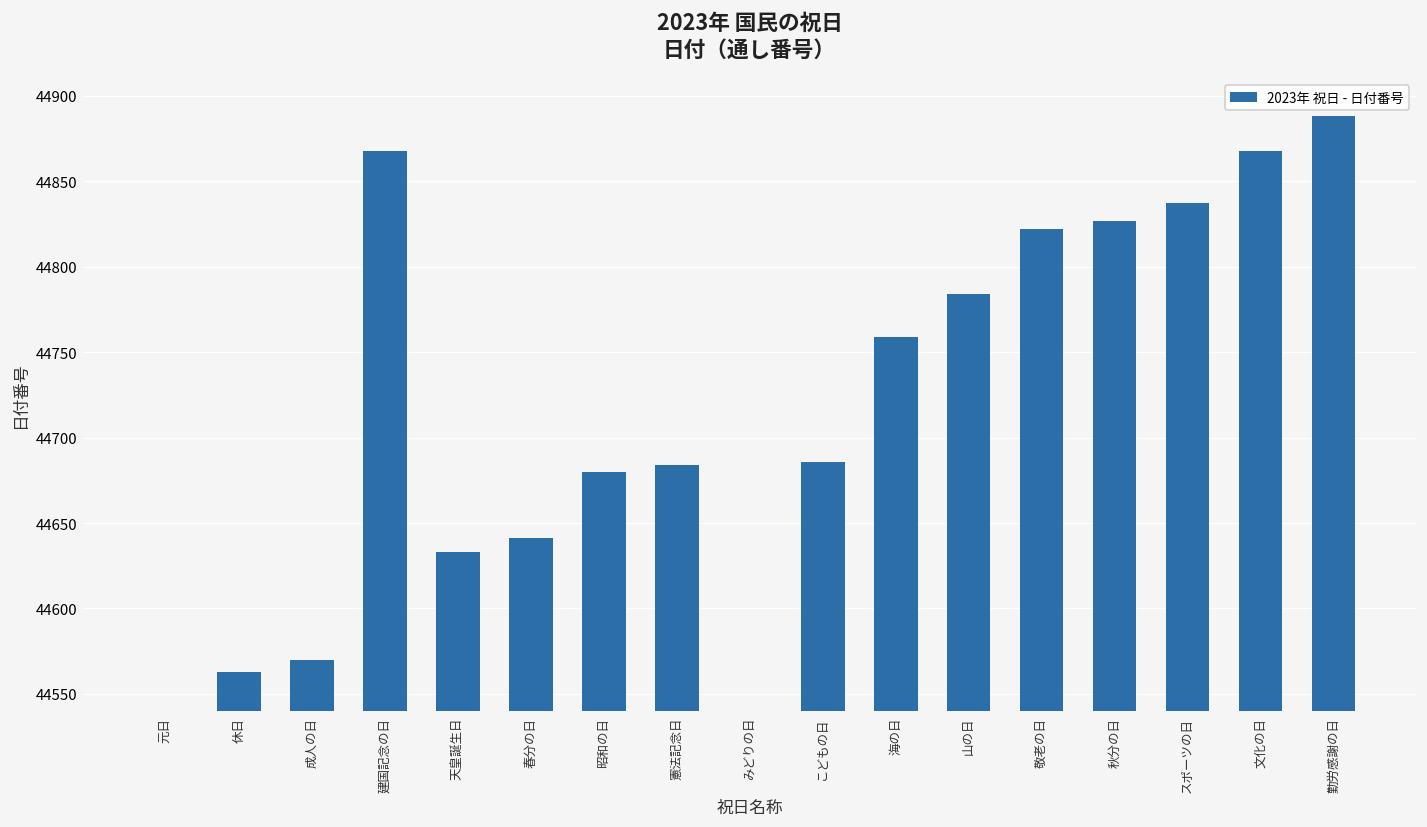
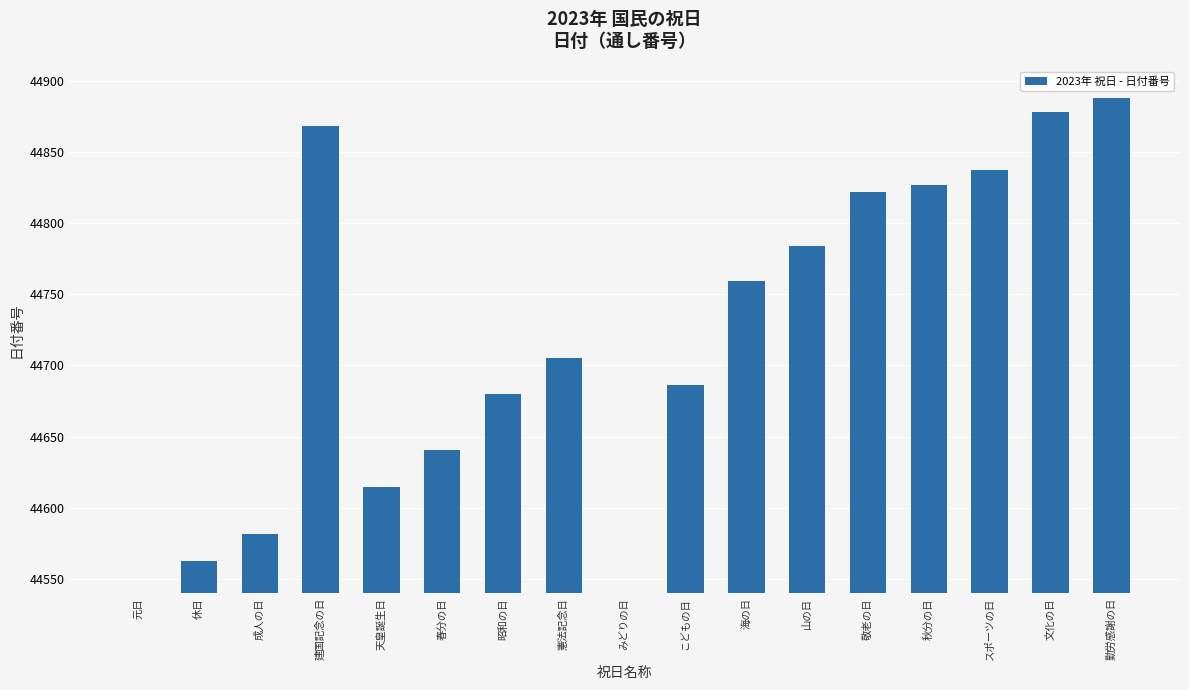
成人の日: 44570 -> 44582
天皇誕生日: 44633 -> 44615
憲法記念日: 44684 -> 44705
文化の日: 44868 -> 44878
